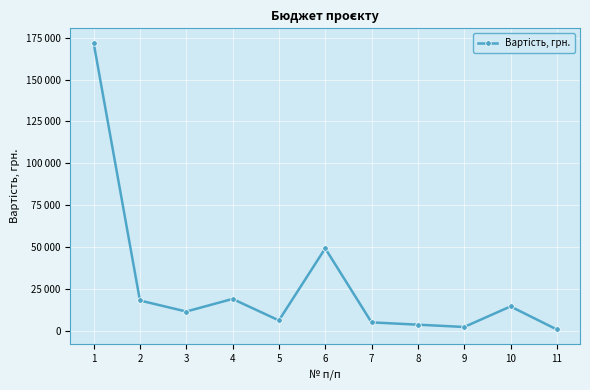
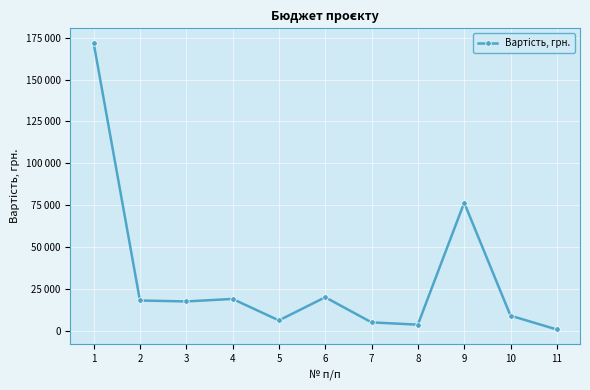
3: 11000 -> 18000
6: 49000 -> 20000
9: 2000 -> 76000
10: 15000 -> 9000
